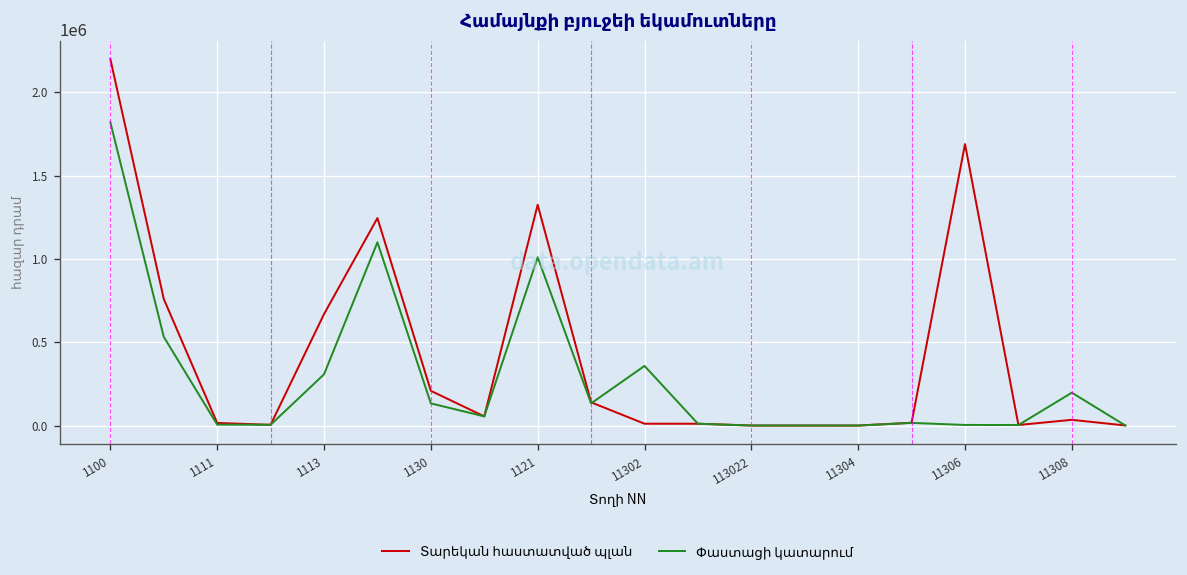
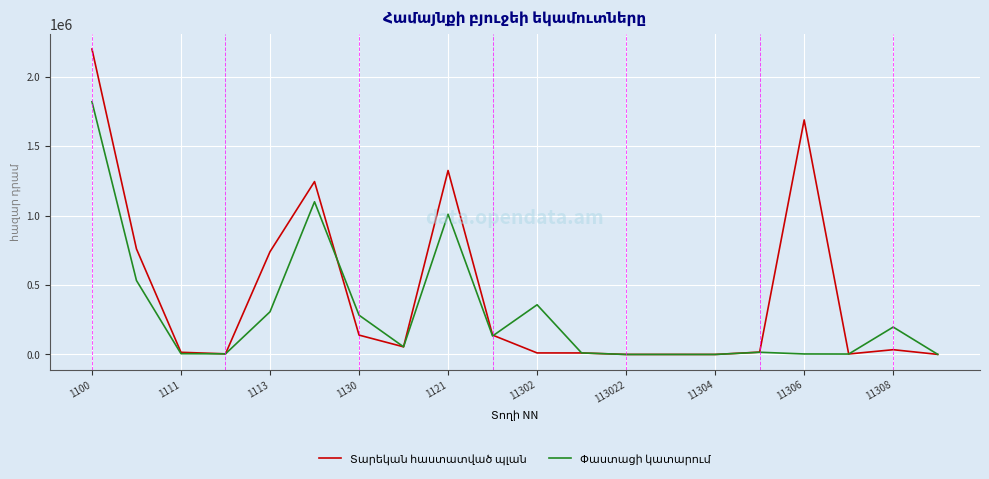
Տարեկան հաստատված պլան, 1113: 670000 -> 740000
Տարեկան հաստատված պլան, 1130: 210000 -> 140000
Փաստացի կատարում, 1130: 130000 -> 280000
